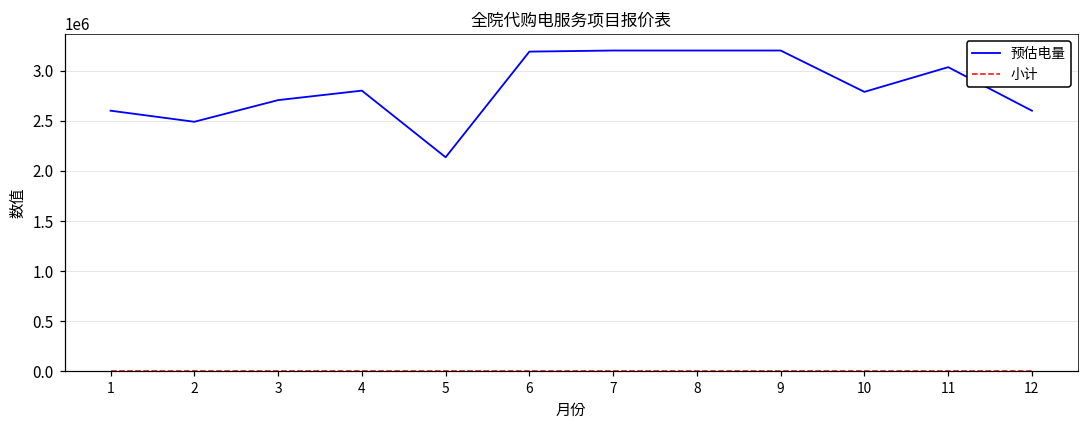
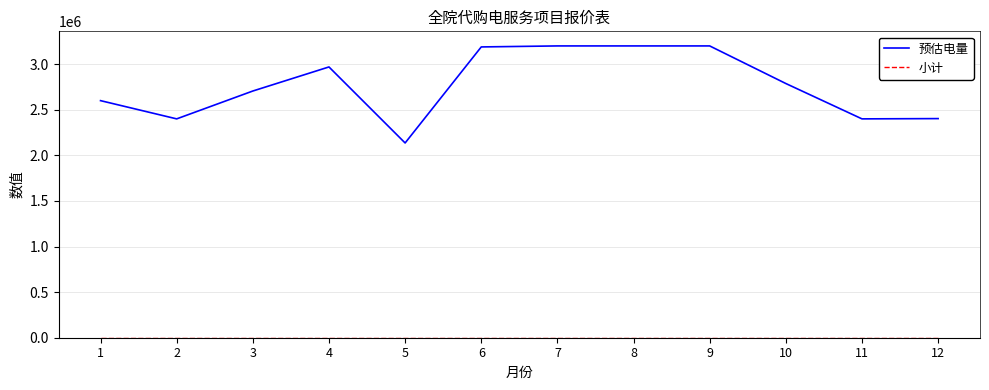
预估电量, 2: 2500000 -> 2400000
预估电量, 4: 2800000 -> 3000000
预估电量, 11: 3000000 -> 2400000
预估电量, 12: 2600000 -> 2400000
